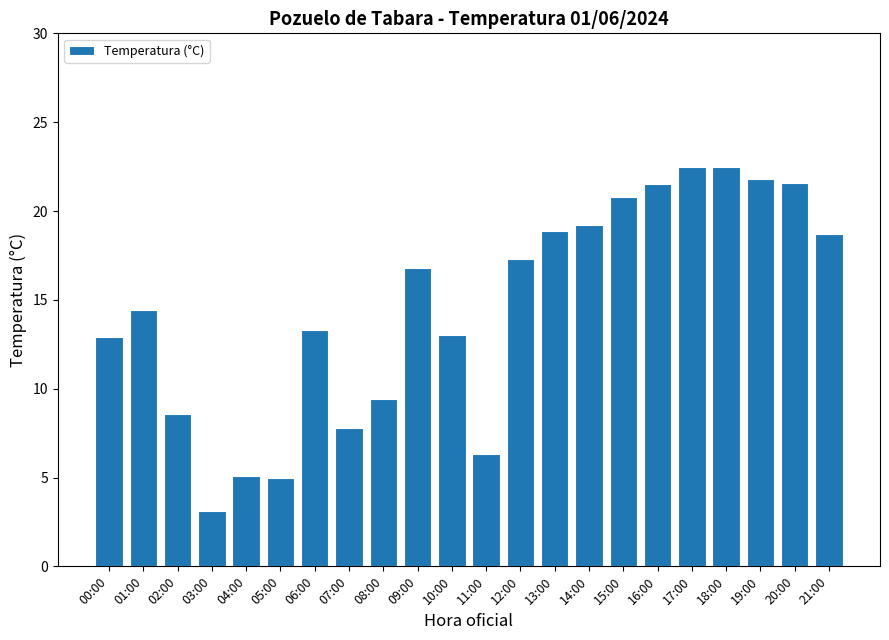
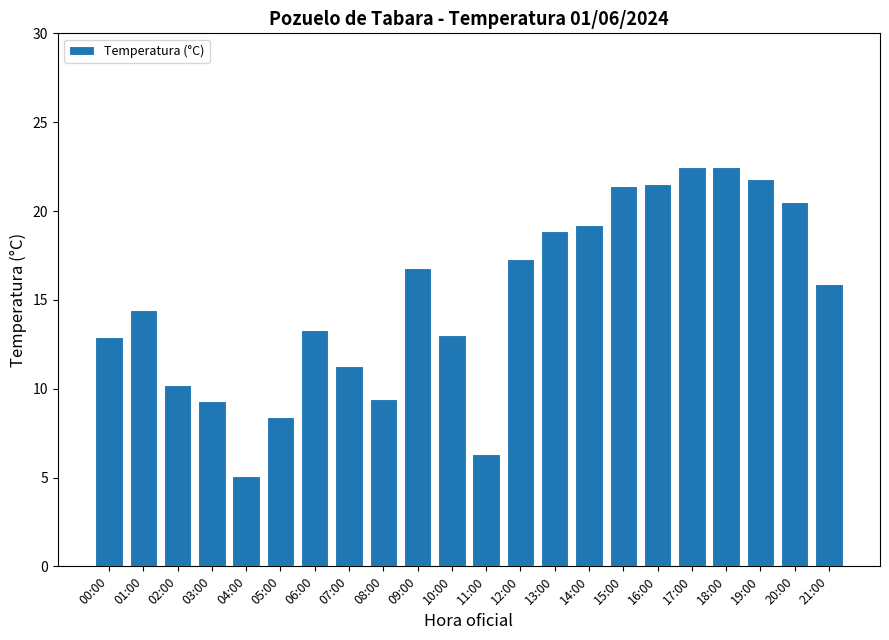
02:00: 8.6 -> 10.2
03:00: 3.1 -> 9.3
05:00: 5.0 -> 8.4
07:00: 7.8 -> 11.3
15:00: 20.8 -> 21.4
20:00: 21.6 -> 20.5
21:00: 18.7 -> 15.9
